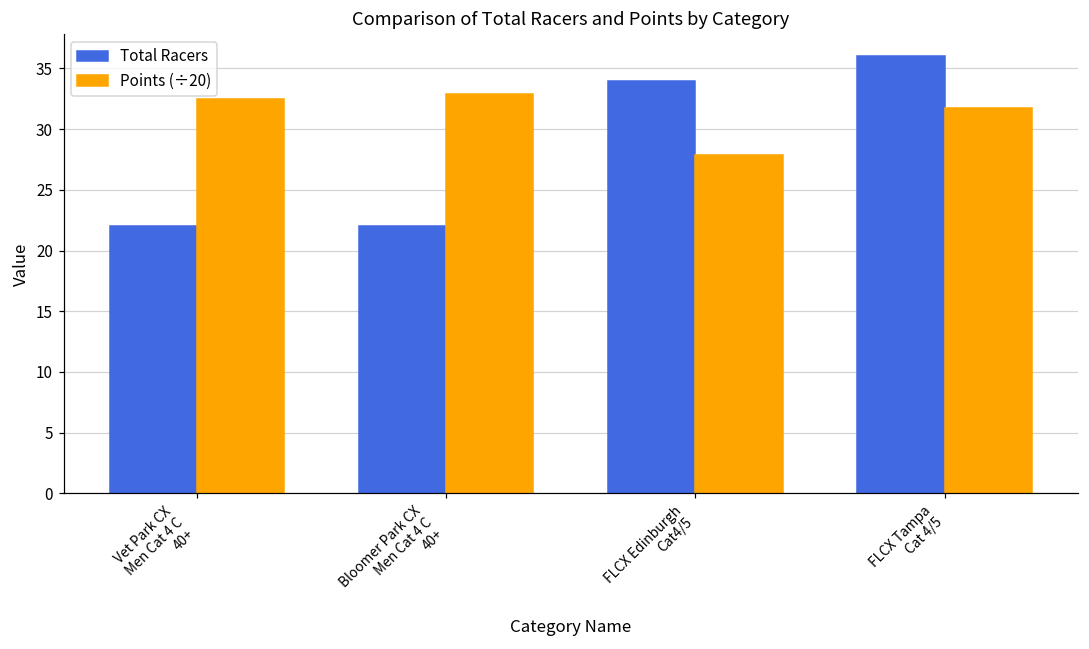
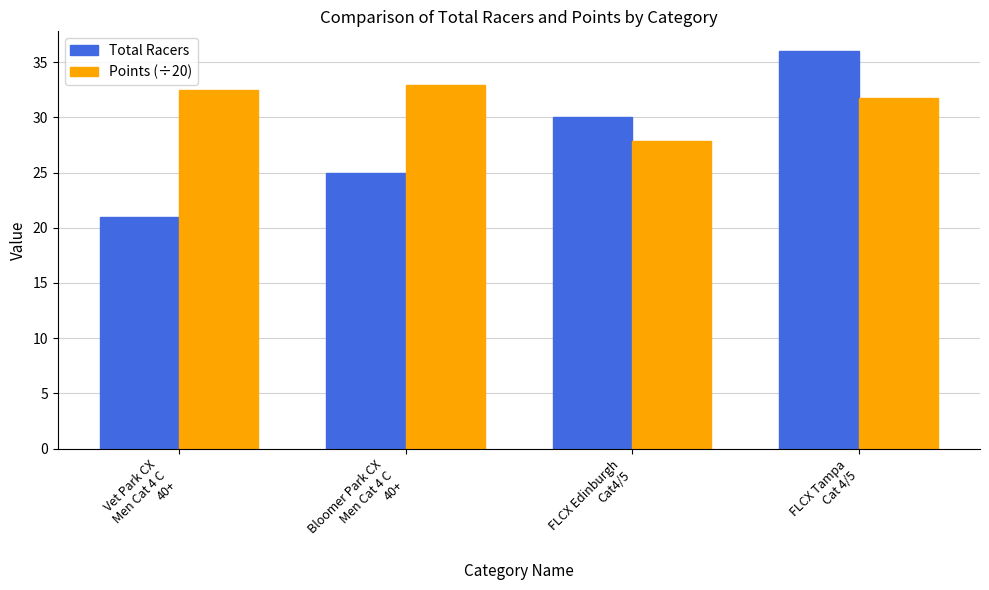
Total Racers, Vet Park CX Men Cat 4 C 40+: 22 -> 21
Total Racers, Bloomer Park CX Men Cat 4 C 40+: 22 -> 25
Total Racers, FLCX Edinburgh Cat4/5: 34 -> 30
